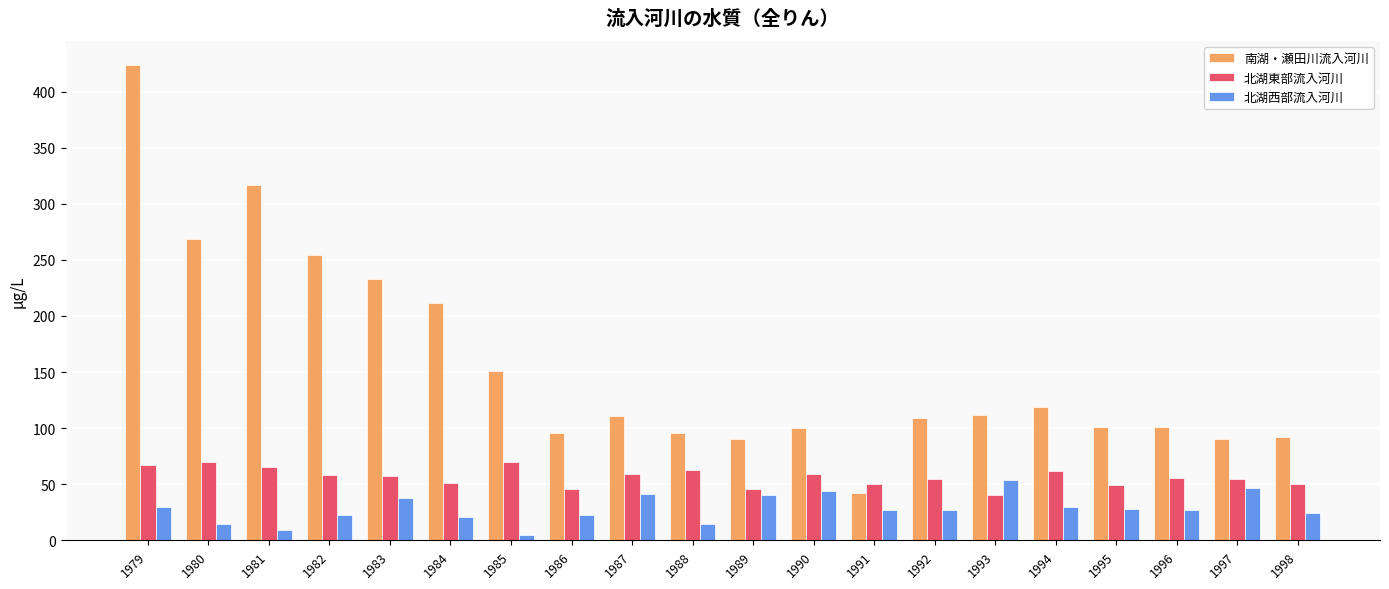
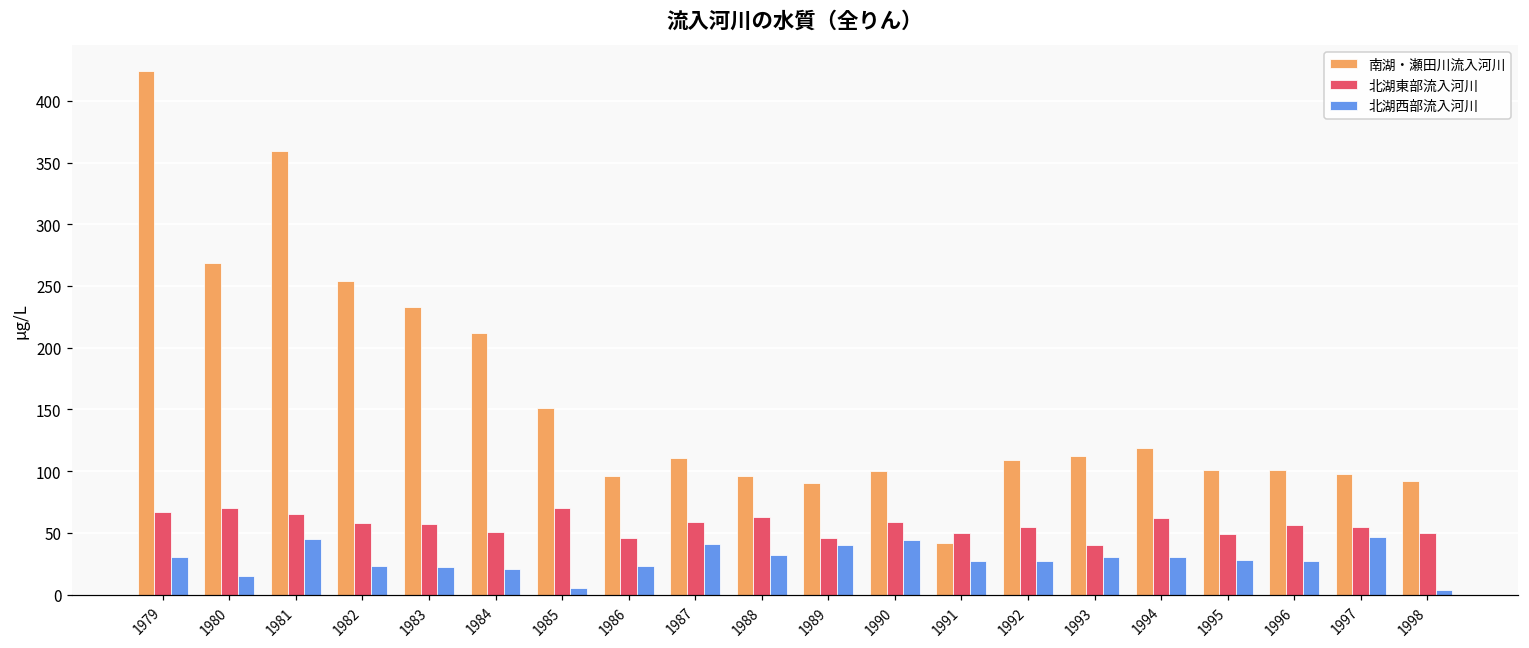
南湖・瀬田川流入河川, 1981: 317 -> 359
北湖西部流入河川, 1981: 9 -> 45
北湖西部流入河川, 1983: 38 -> 22
北湖西部流入河川, 1988: 15 -> 32
北湖西部流入河川, 1993: 54 -> 30
南湖・瀬田川流入河川, 1997: 90 -> 98
北湖西部流入河川, 1998: 24 -> 4
